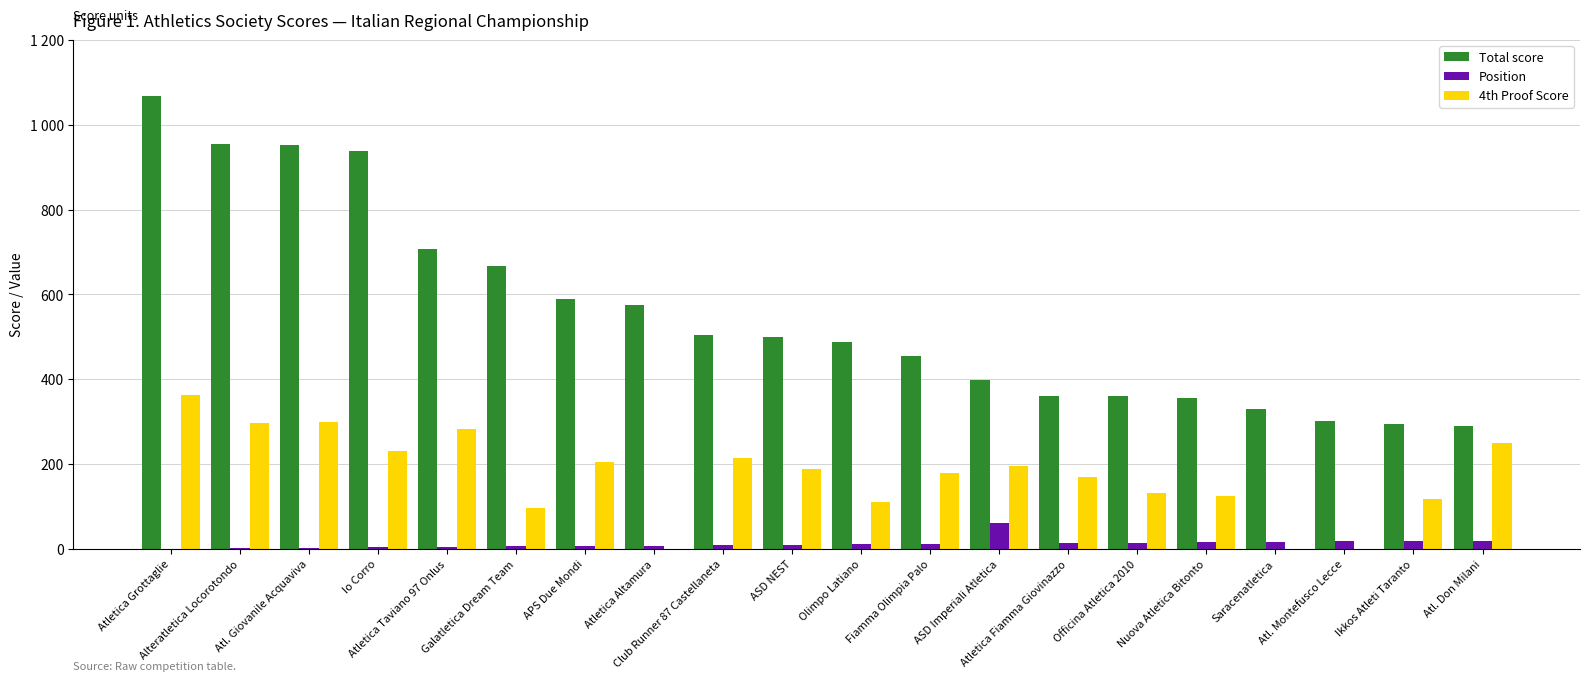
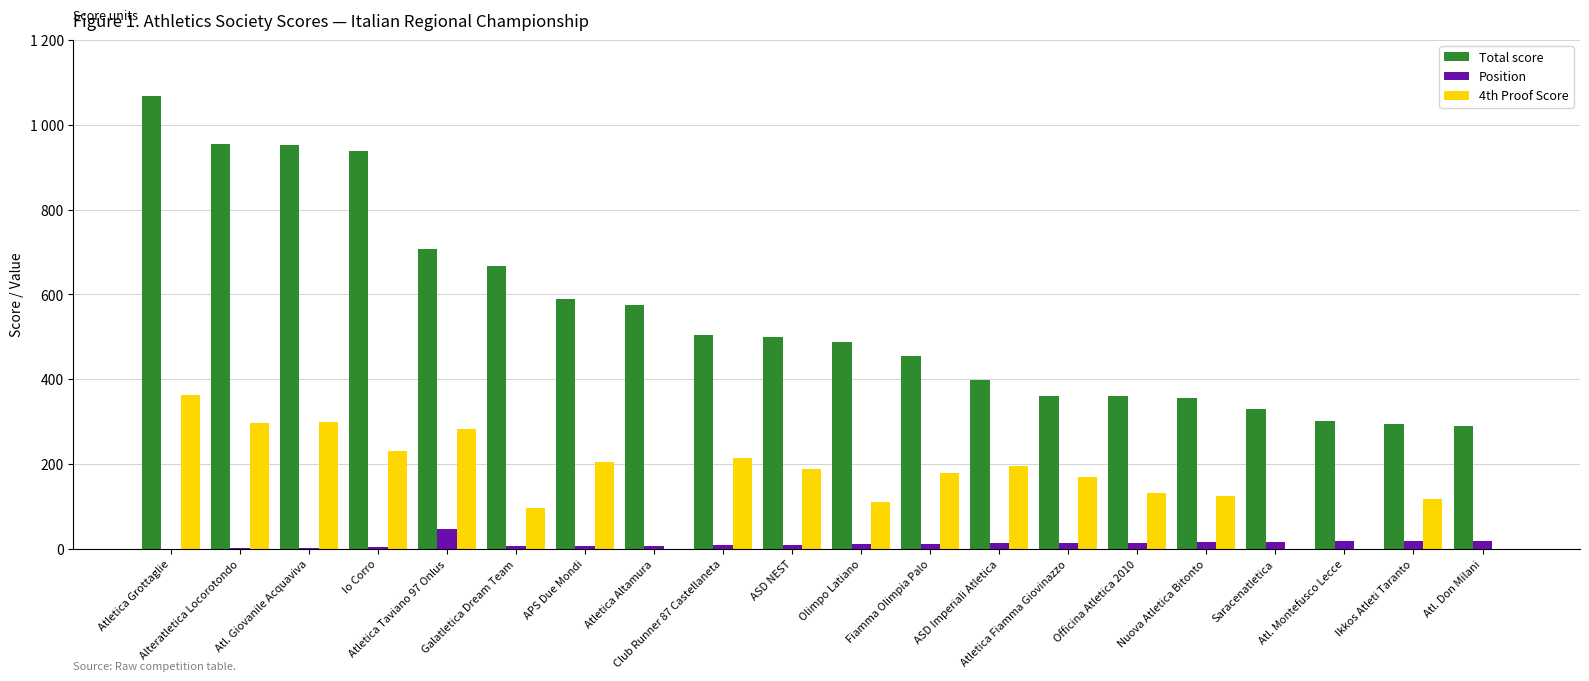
Position, Atletica Taviano 97 Onlus: 10 -> 50
Position, ASD Imperiali Atletica: 60 -> 10
4th Proof Score, Atl. Don Milani: 250 -> 0
